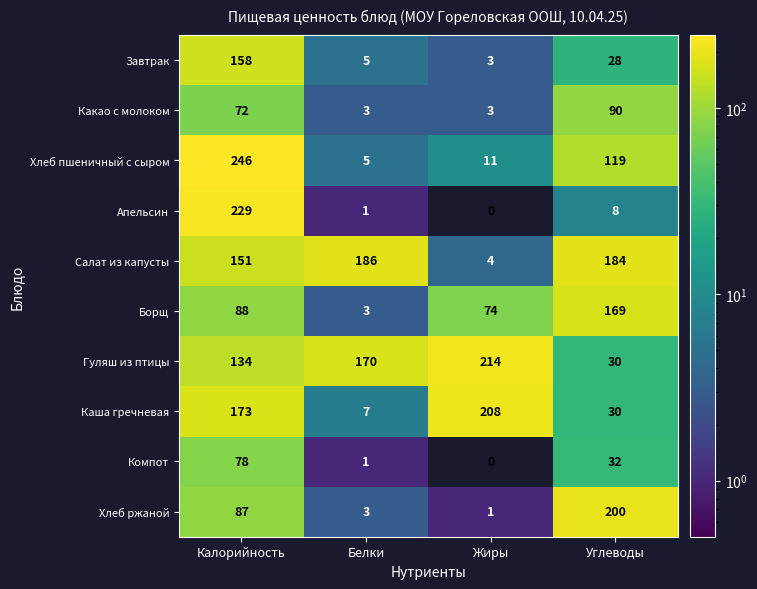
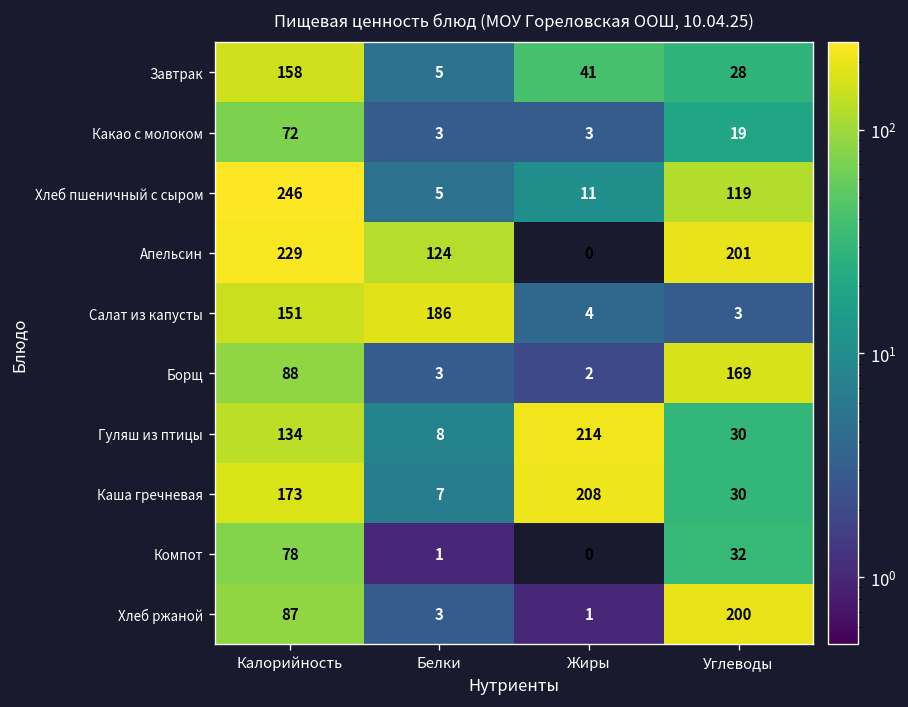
Завтрак, Жиры: 3 -> 41
Какао с молоком, Углеводы: 90 -> 19
Апельсин, Белки: 1 -> 124
Апельсин, Углеводы: 8 -> 201
Салат из капусты, Углеводы: 184 -> 3
Борщ, Жиры: 74 -> 2
Гуляш из птицы, Белки: 170 -> 8
